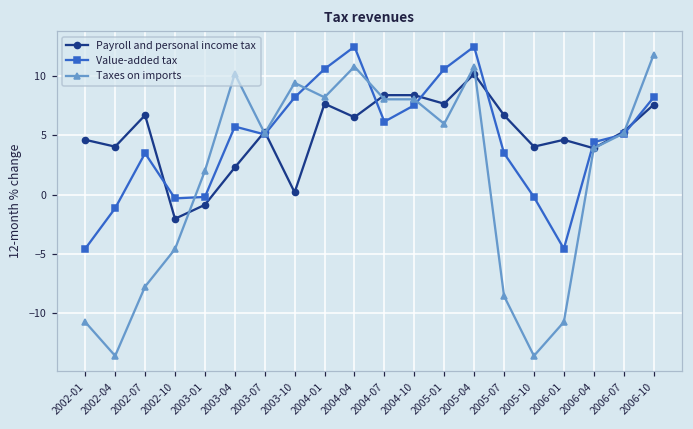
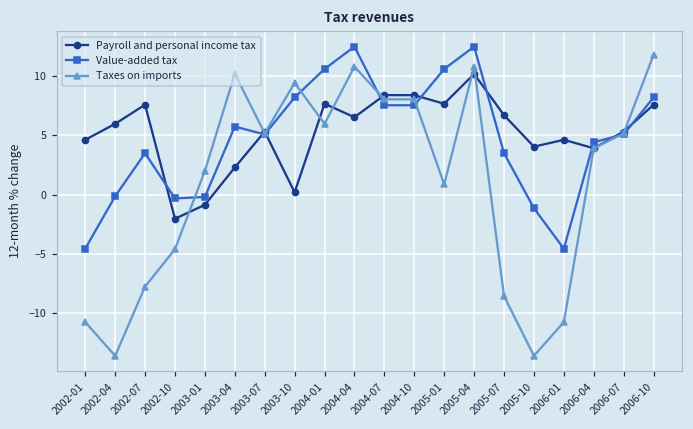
Payroll and personal income tax, 2002-04: 4.0 -> 6.0
Value-added tax, 2002-04: -1.2 -> -0.1
Payroll and personal income tax, 2002-07: 6.7 -> 7.6
Taxes on imports, 2004-01: 8.2 -> 6.0
Value-added tax, 2004-07: 6.1 -> 7.5
Taxes on imports, 2005-01: 6.0 -> 0.9
Value-added tax, 2005-10: -0.2 -> -1.2
